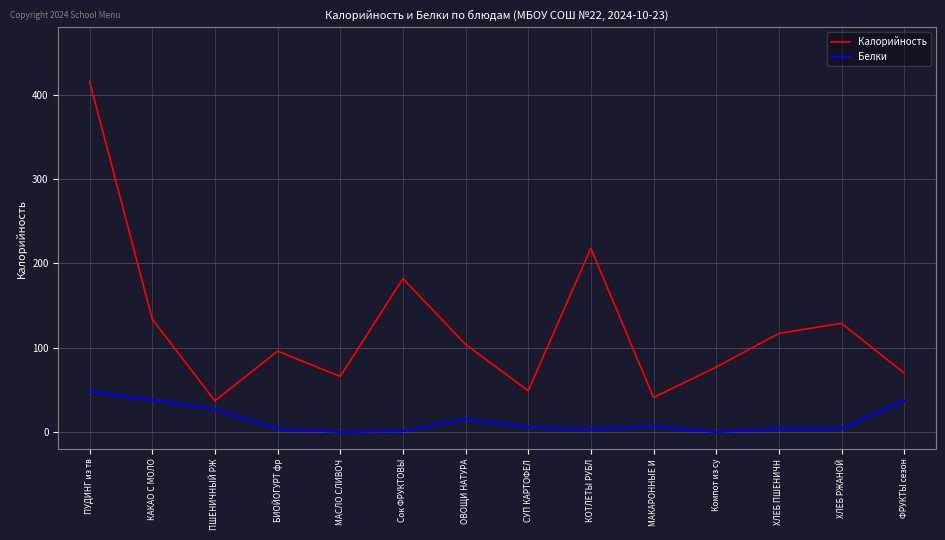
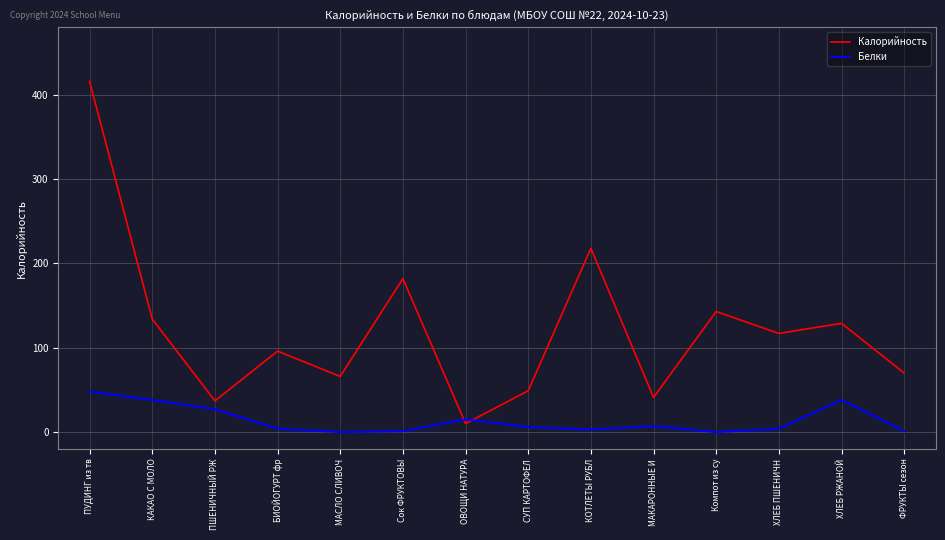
Калорийность, ОВОЩИ НАТУРА: 100 -> 10
Калорийность, Компот из су: 80 -> 140
Белки, ХЛЕБ РЖАНОЙ: 0 -> 40
Белки, ФРУКТЫ сезон: 40 -> 0
